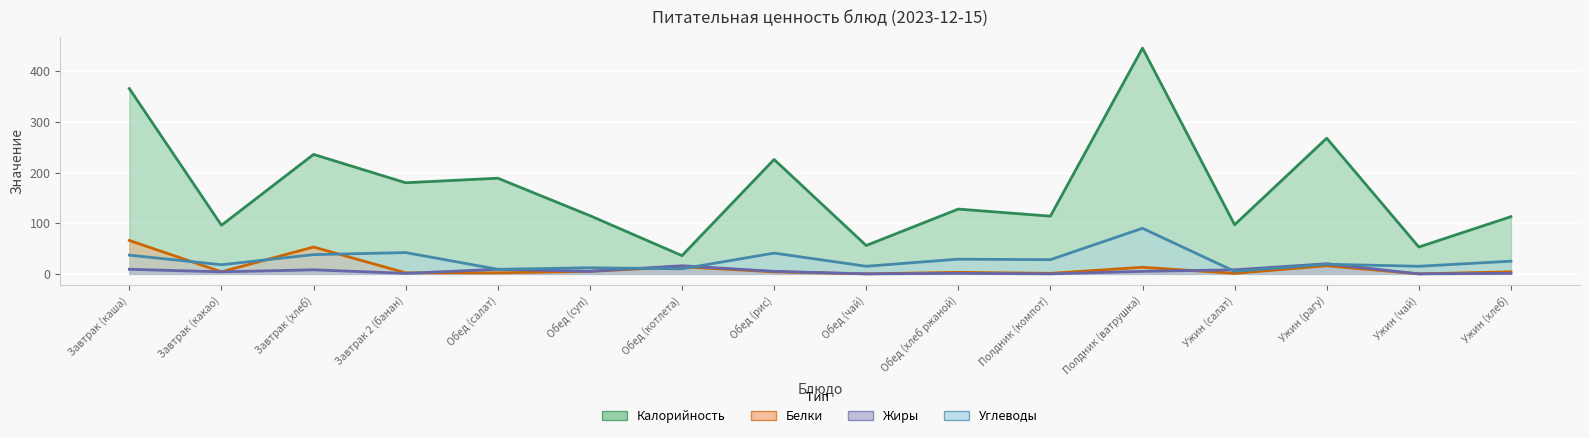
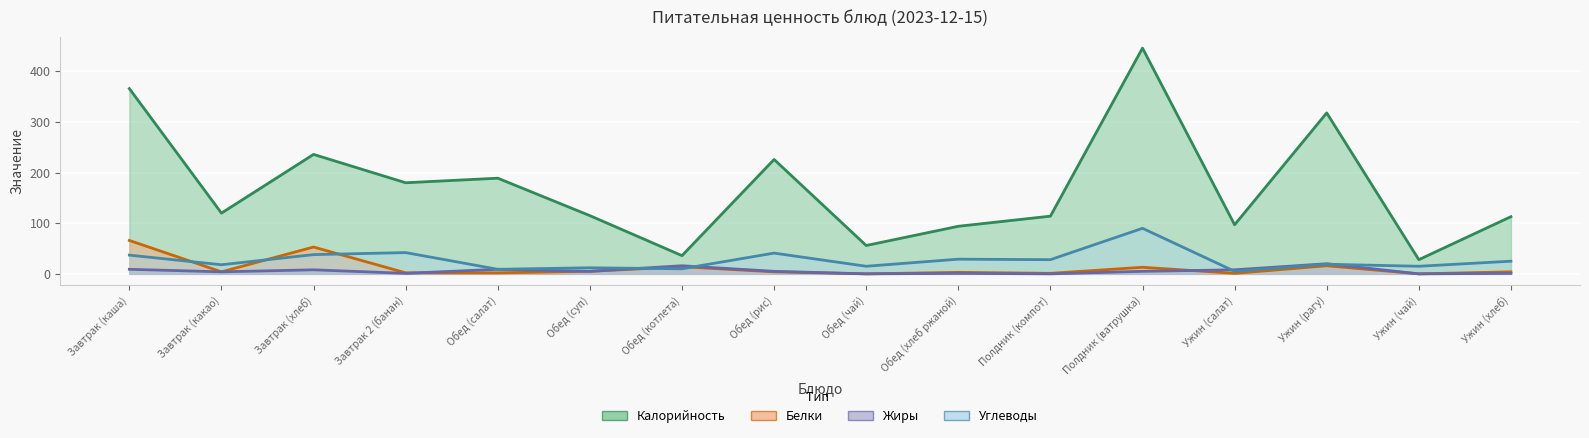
Калорийность, Завтрак (какао): 100 -> 120
Калорийность, Обед (хлеб ржаной): 130 -> 90
Калорийность, Ужин (рагу): 270 -> 320
Калорийность, Ужин (чай): 50 -> 30
